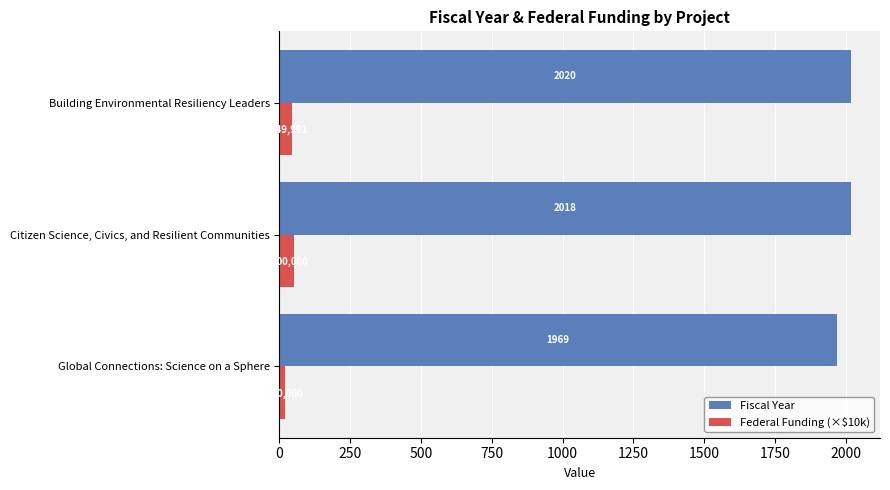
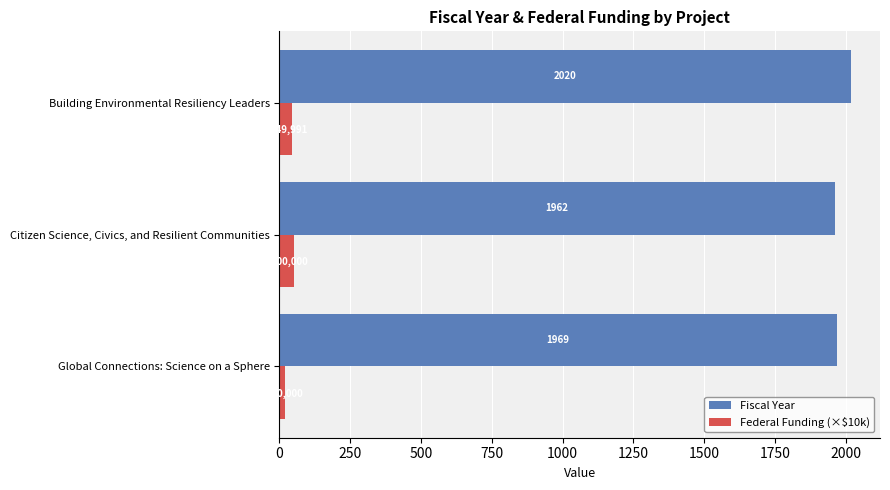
Fiscal Year, Citizen Science, Civics, and Resilient Communities: 2018 -> 1962
